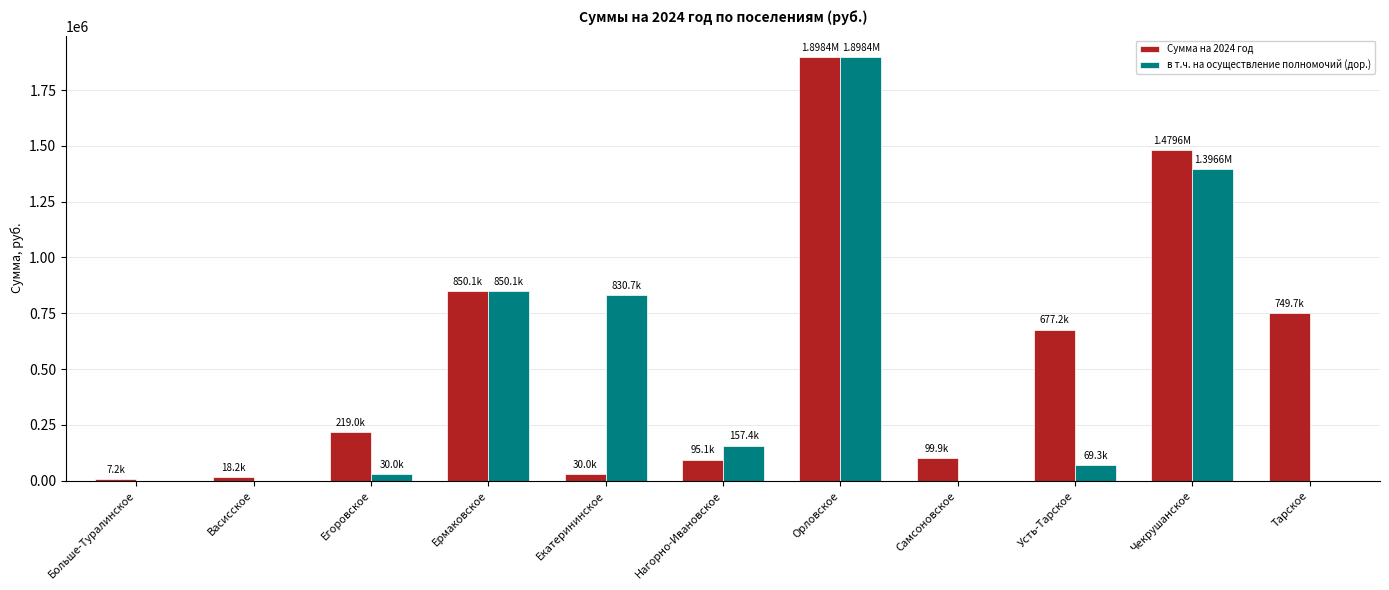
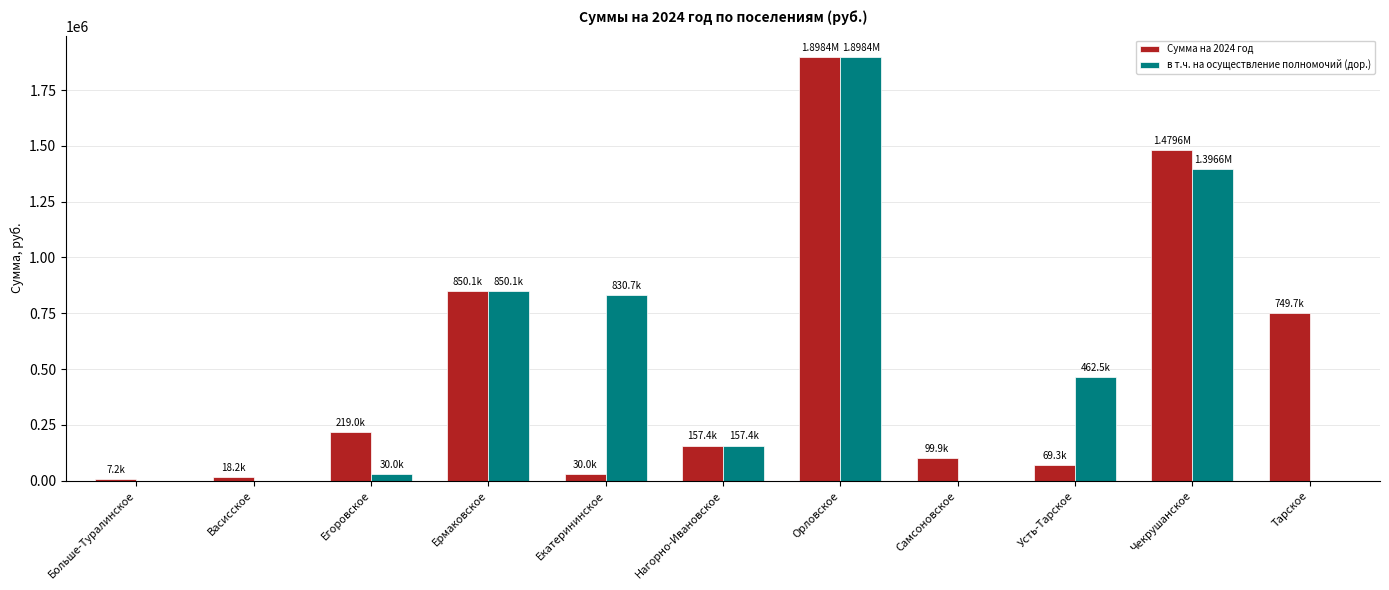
Сумма на 2024 год, Нагорно-Ивановское: 95.1k -> 157.4k
Сумма на 2024 год, Усть-Тарское: 677.2k -> 69.3k
в т.ч. на осуществление полномочий (дор.), Усть-Тарское: 69.3k -> 462.5k
